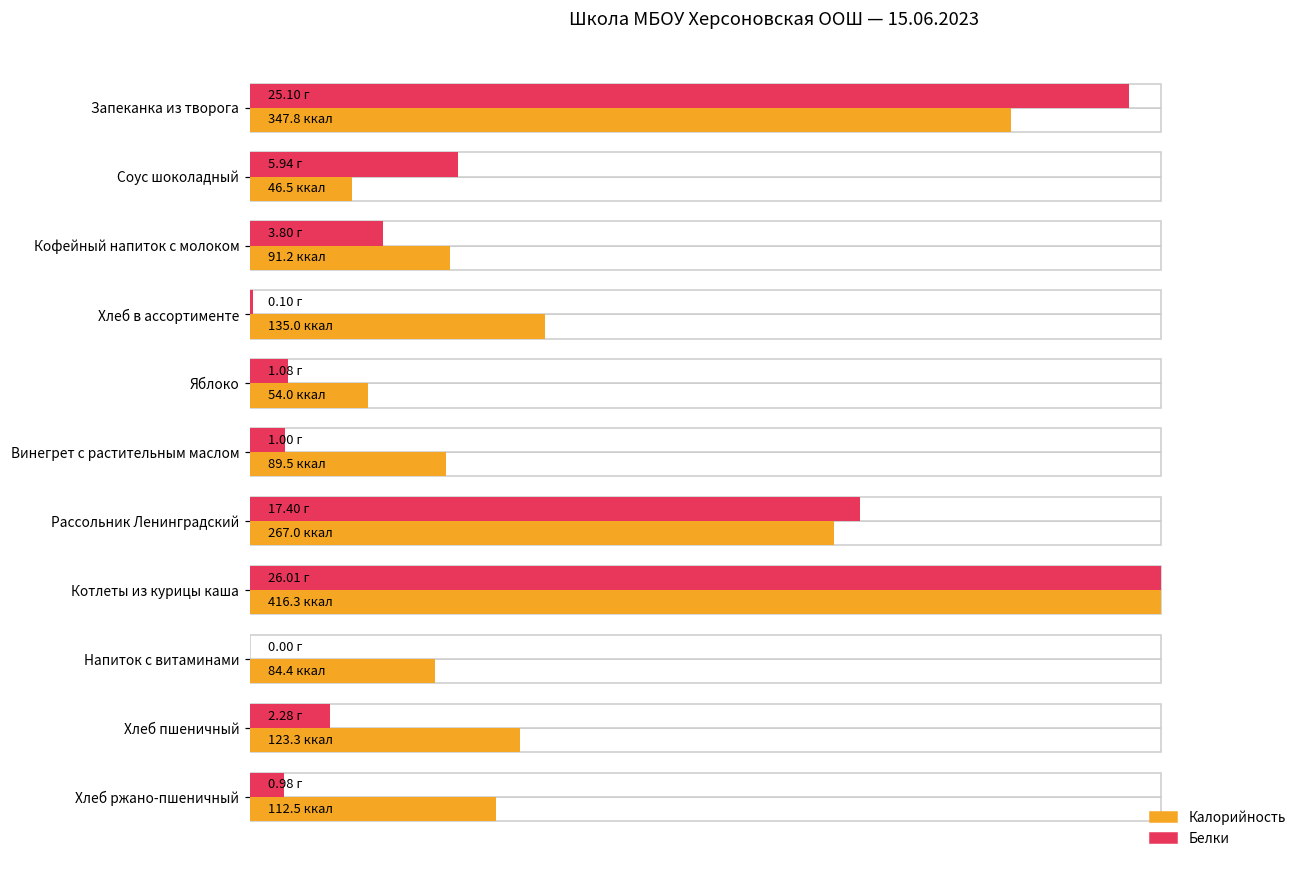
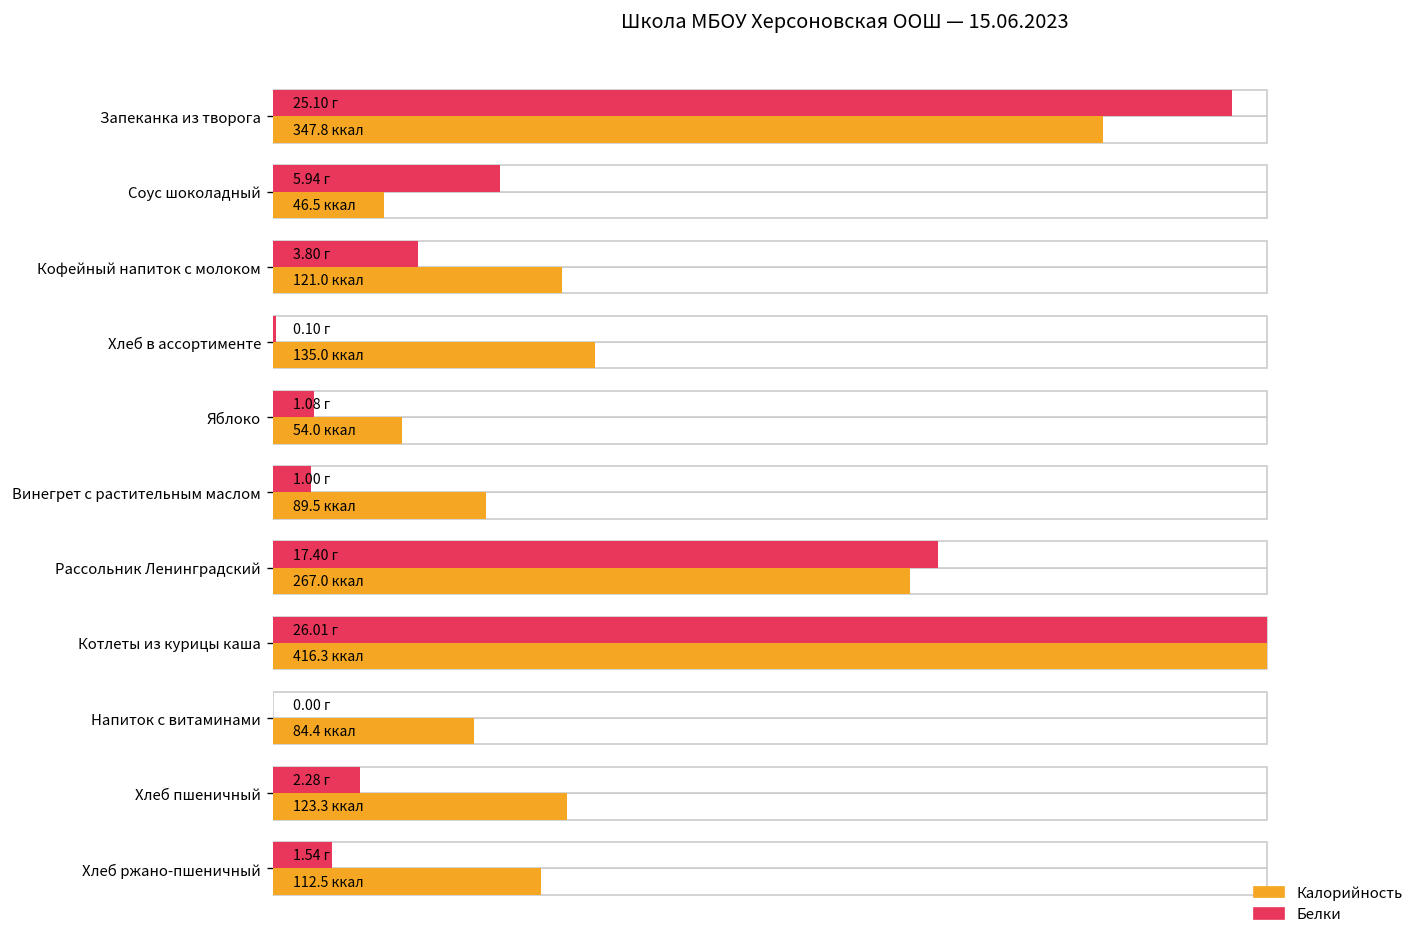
Калорийность, Кофейный напиток с молоком: 91.2 -> 121.0
Белки, Хлеб ржано-пшеничный: 0.98 -> 1.54
